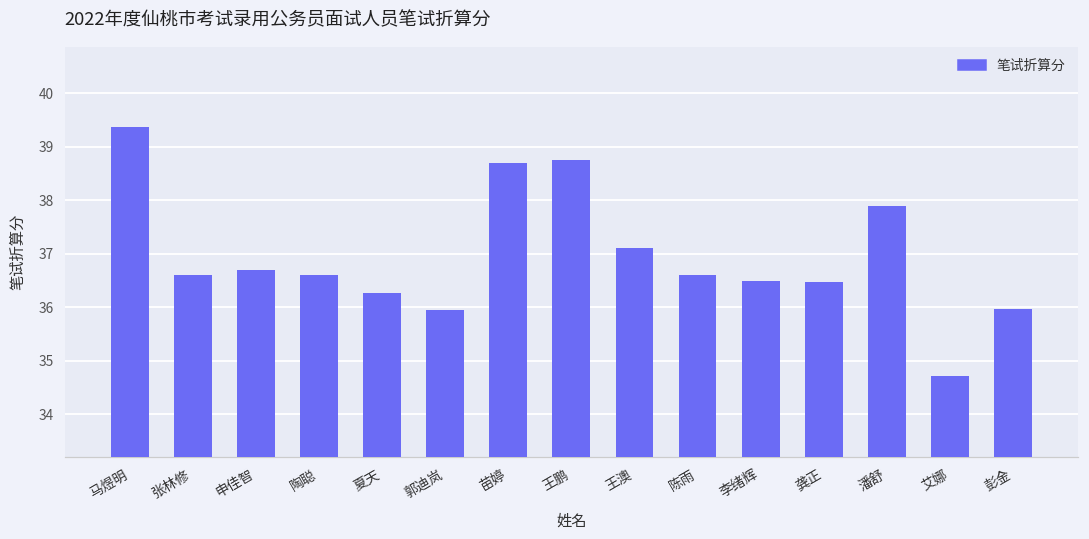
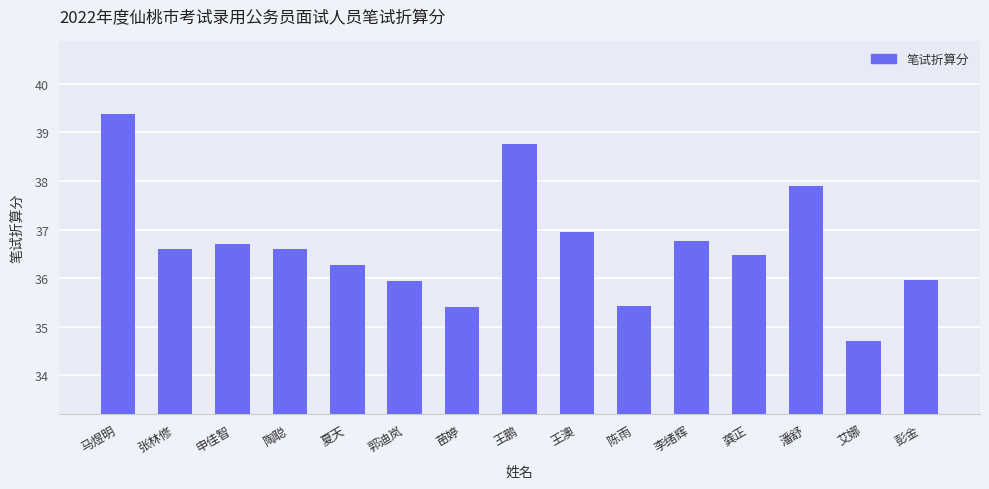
苗婷: 38.7 -> 35.4
王澳: 37.1 -> 37.0
陈雨: 36.6 -> 35.4
李绪辉: 36.5 -> 36.8
